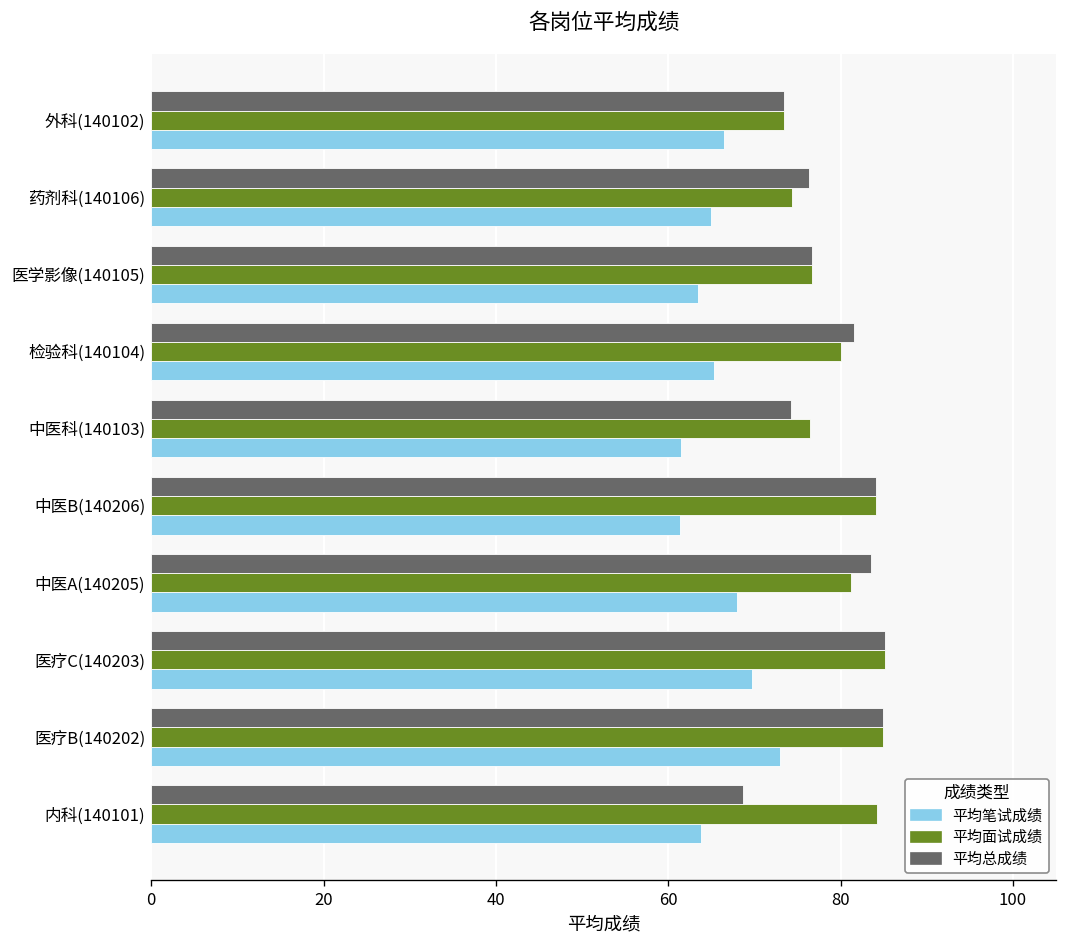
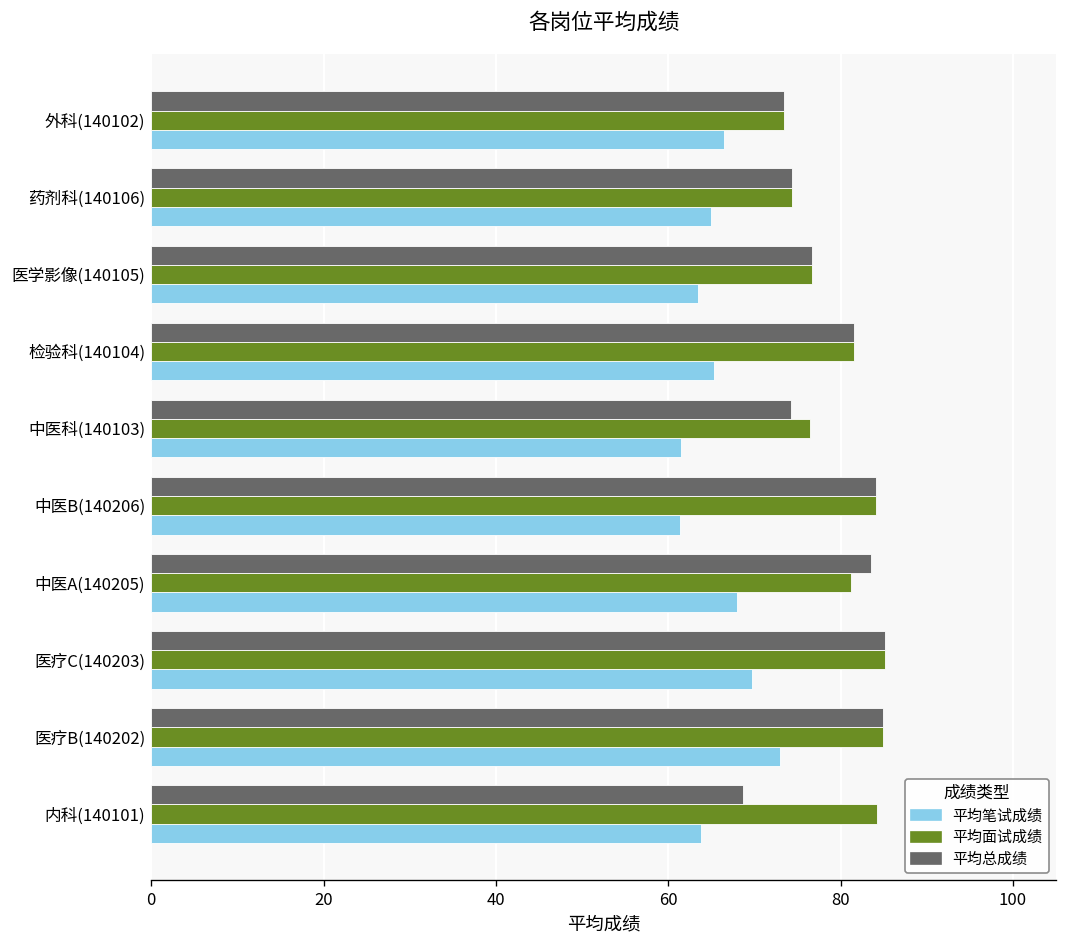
平均总成绩, 药剂科(140106): 76 -> 74
平均面试成绩, 检验科(140104): 80 -> 82
